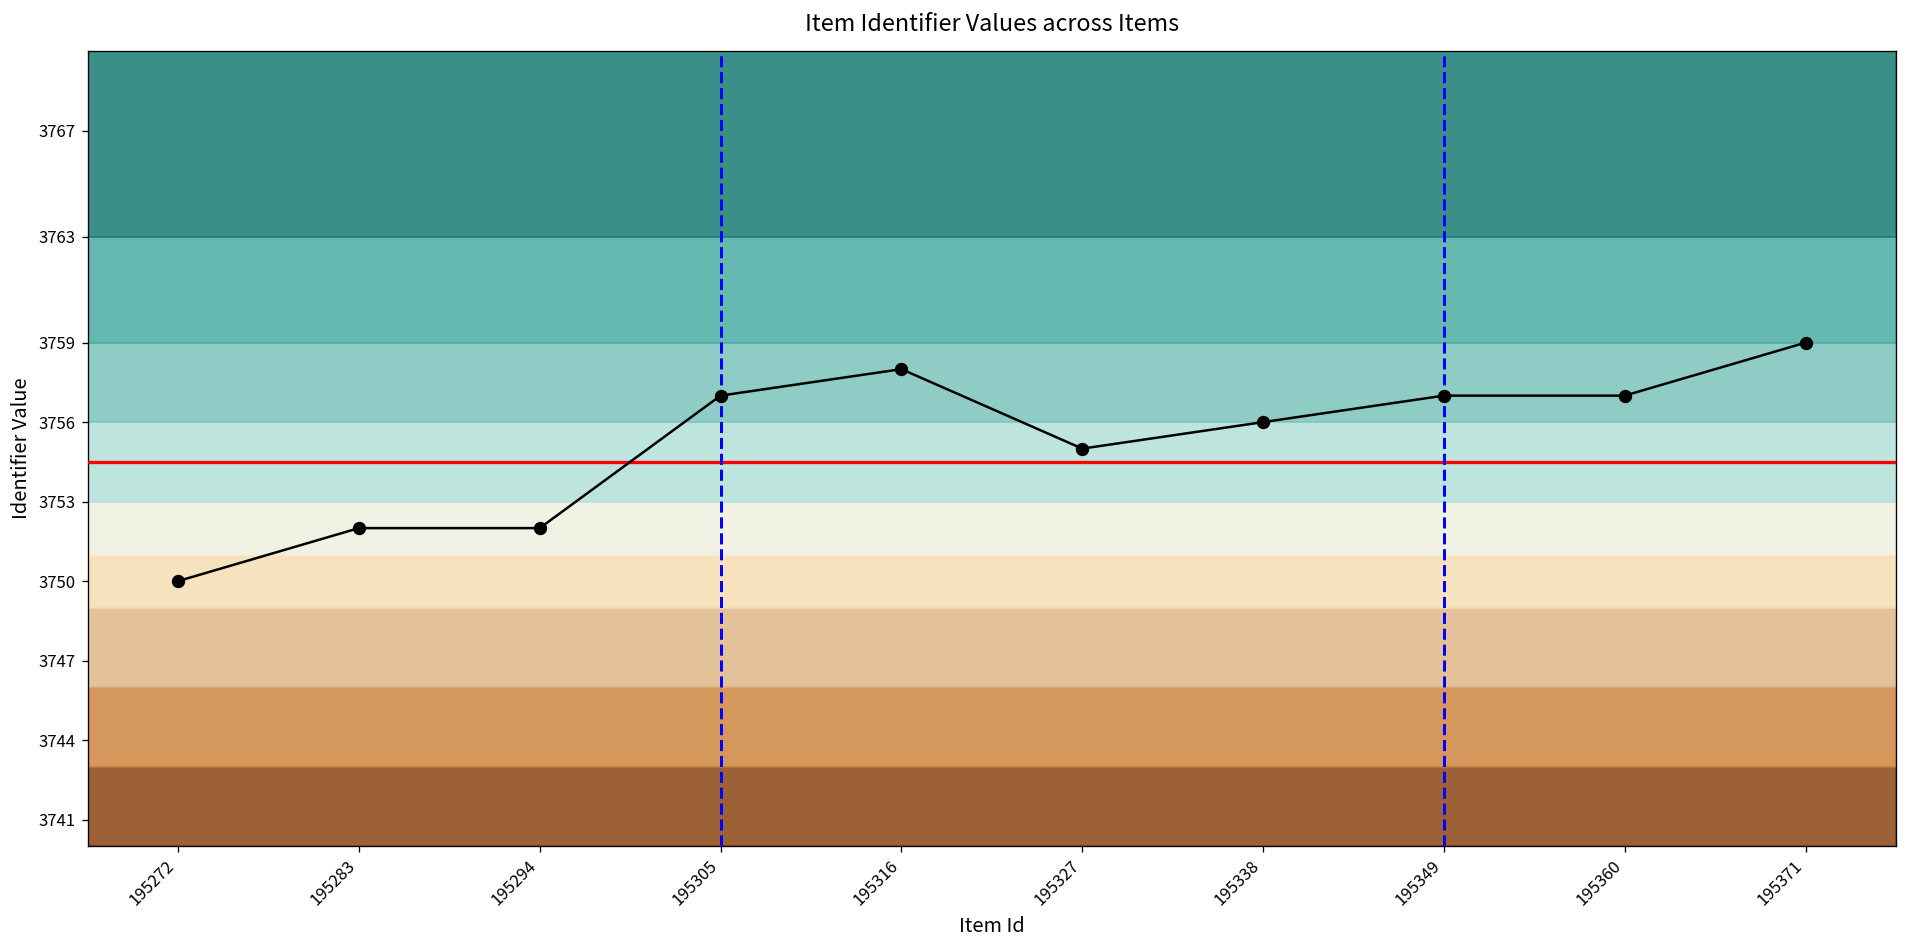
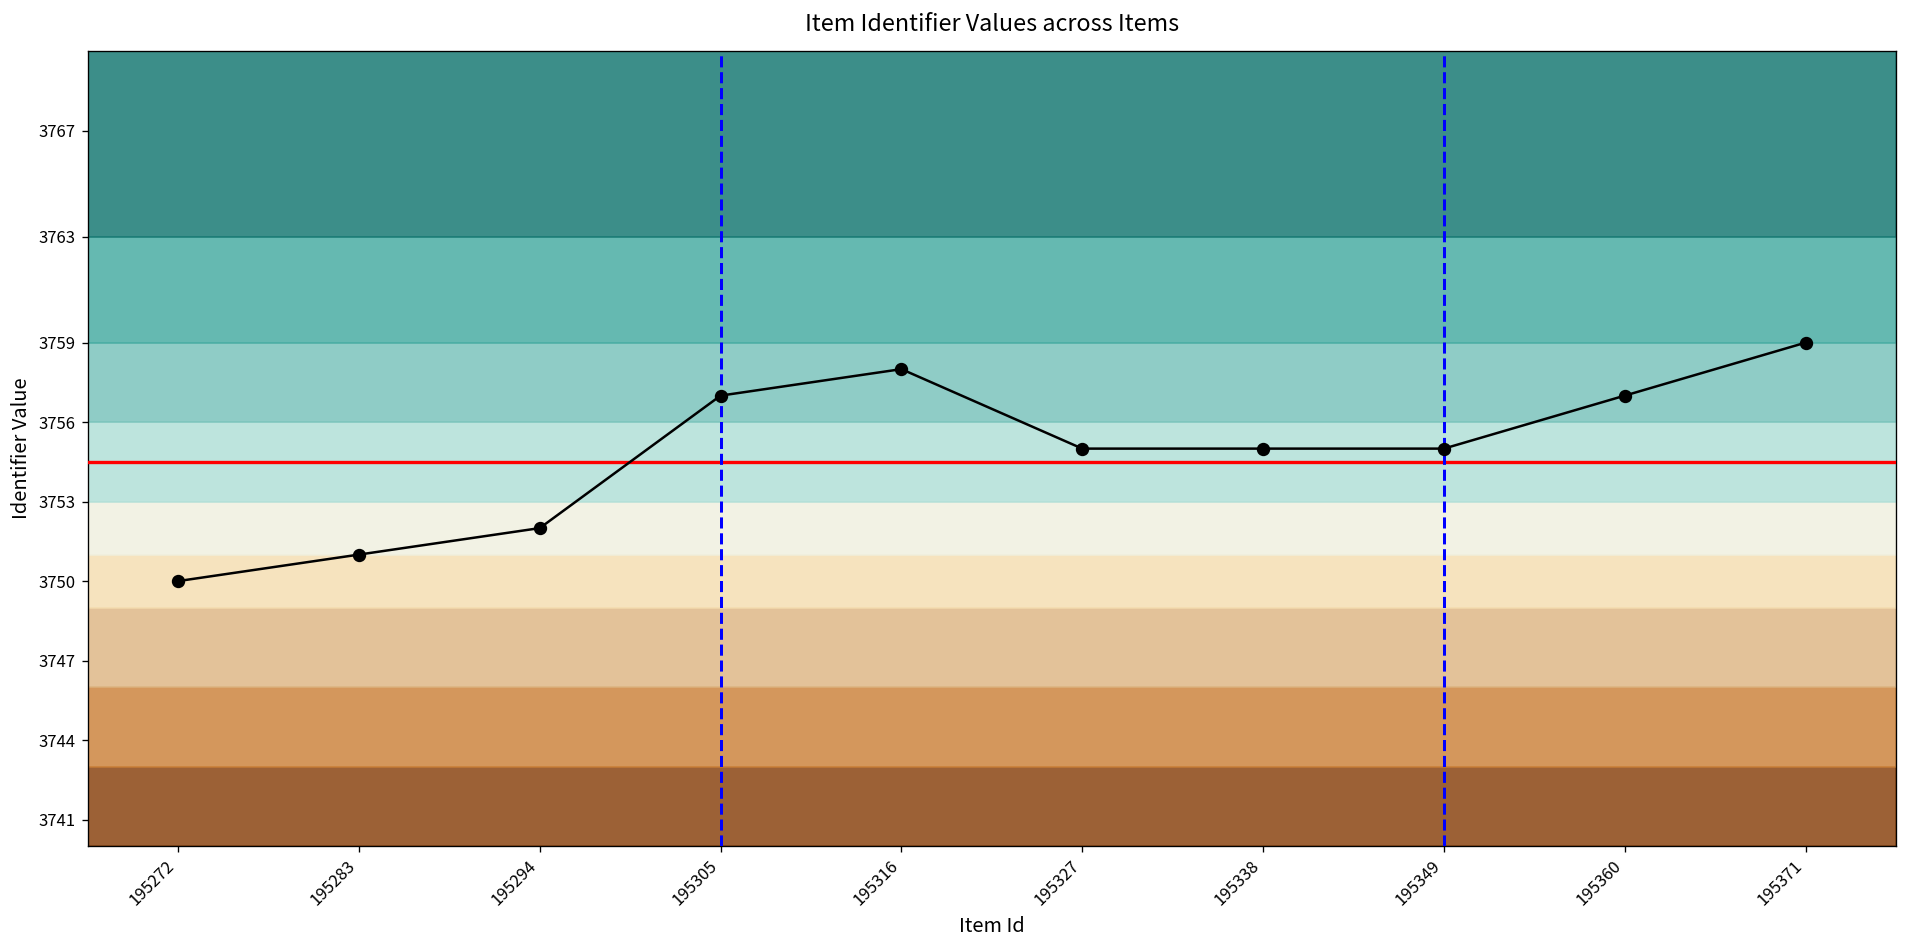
195283: 3752 -> 3751
195338: 3756 -> 3755
195349: 3757 -> 3755
